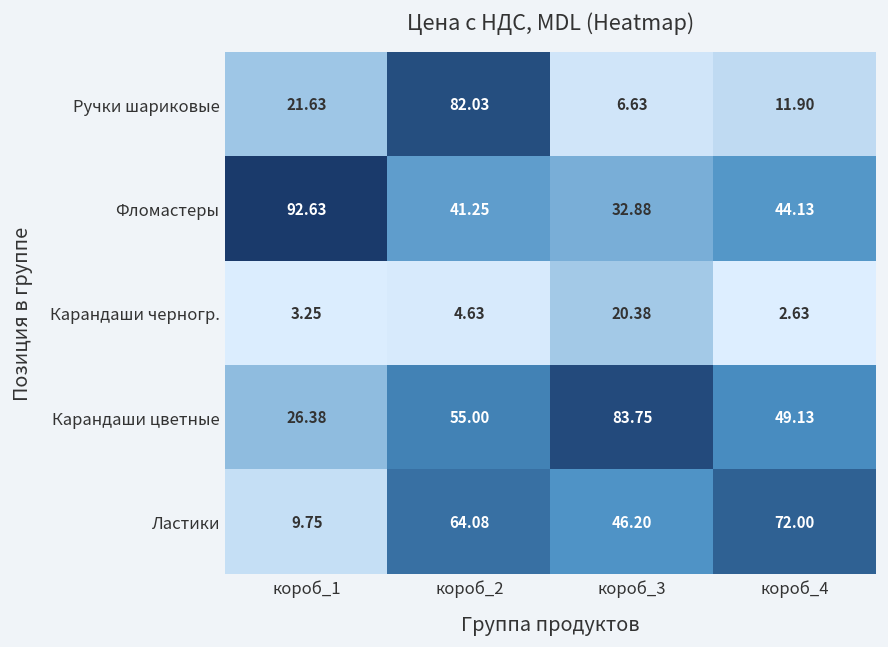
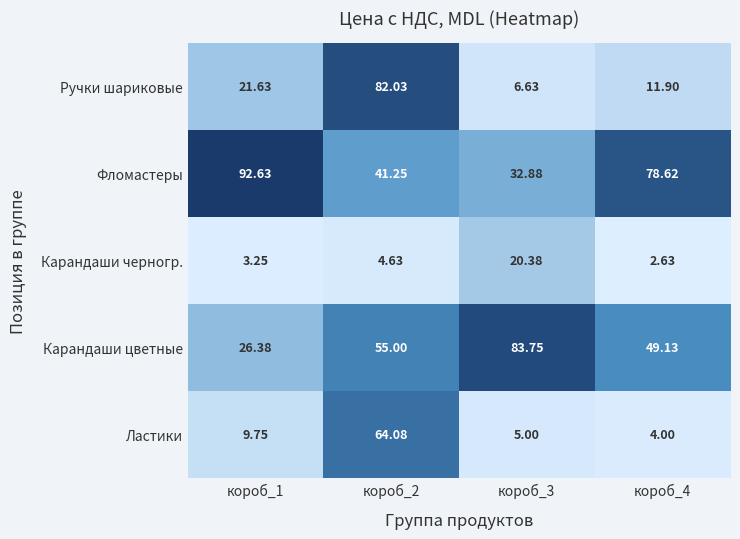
Фломастеры, короб_4: 44.13 -> 78.62
Ластики, короб_3: 46.20 -> 5.00
Ластики, короб_4: 72.00 -> 4.00
